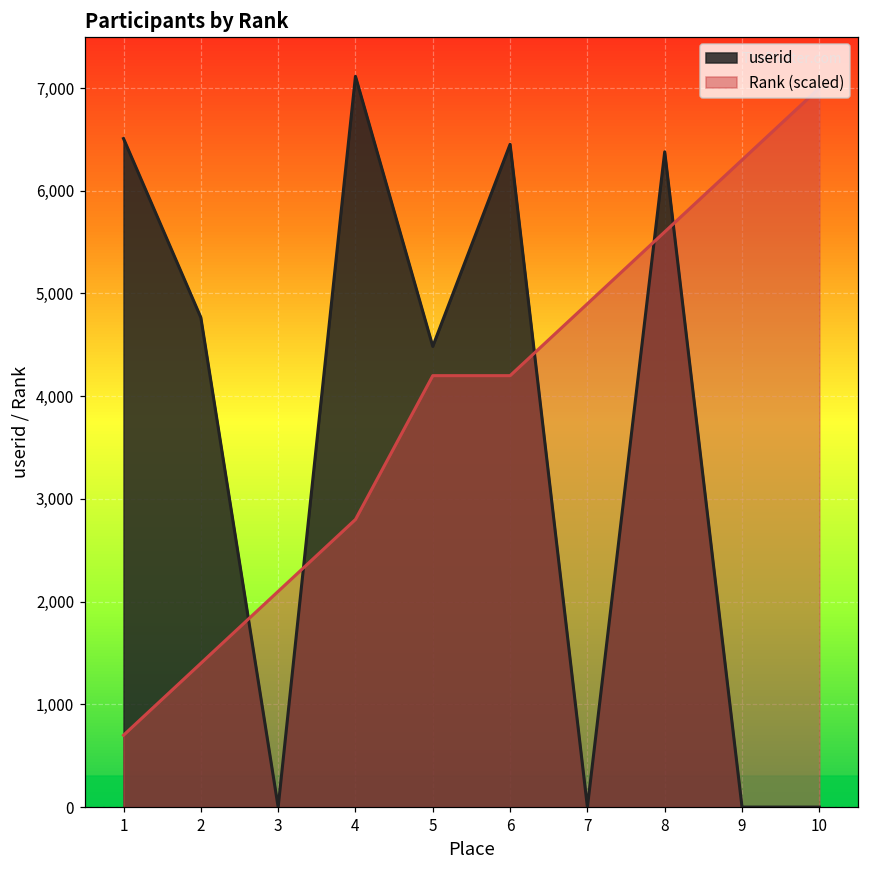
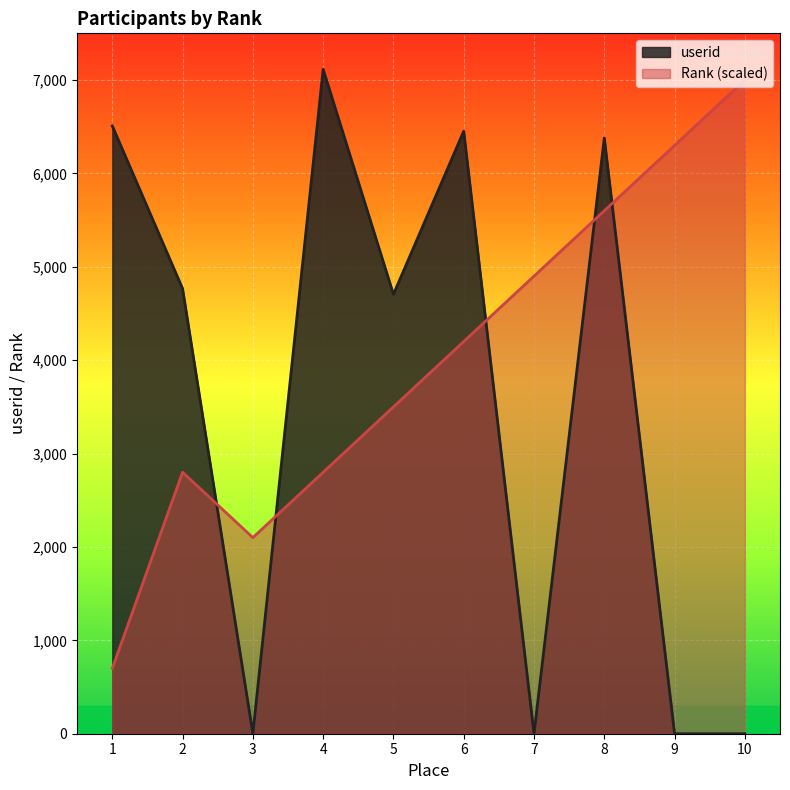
Rank (scaled), 2: 1,400 -> 2,800
userid, 5: 4,500 -> 4,700
Rank (scaled), 5: 4,200 -> 3,500
